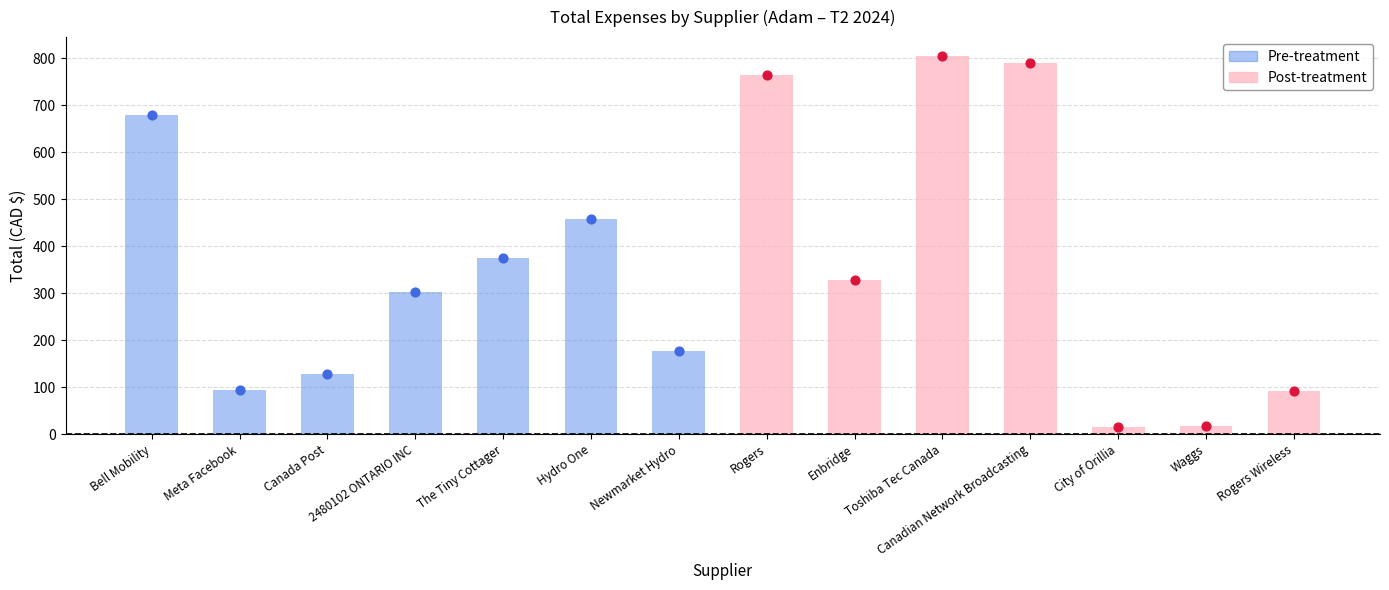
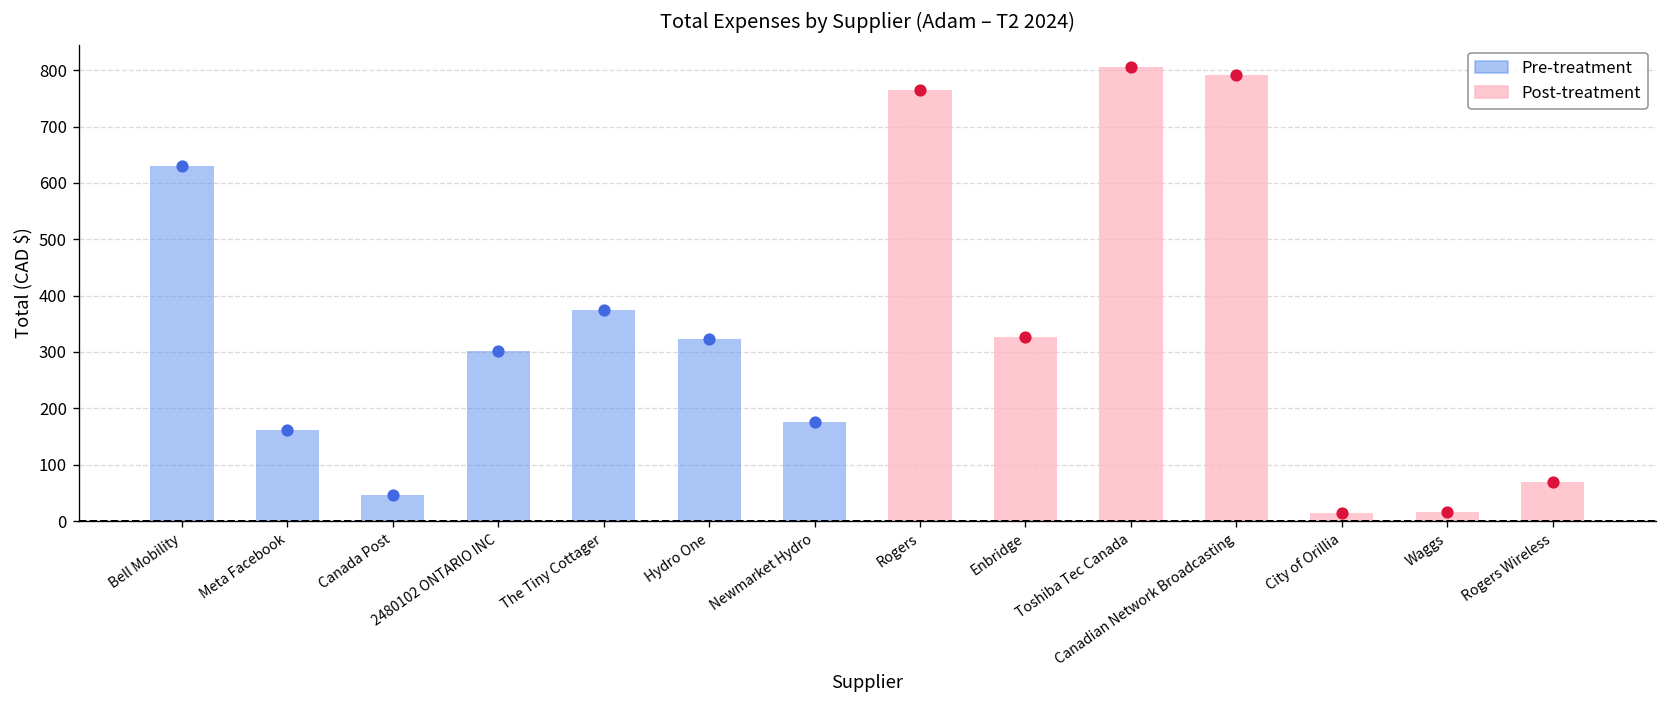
Pre-treatment, Bell Mobility: 680 -> 630
Pre-treatment, Meta Facebook: 100 -> 160
Pre-treatment, Canada Post: 130 -> 50
Pre-treatment, Hydro One: 460 -> 320
Post-treatment, Rogers Wireless: 90 -> 70
